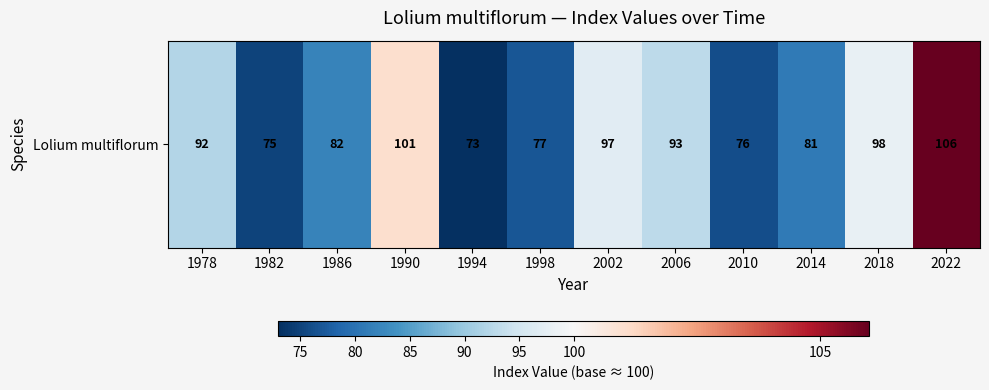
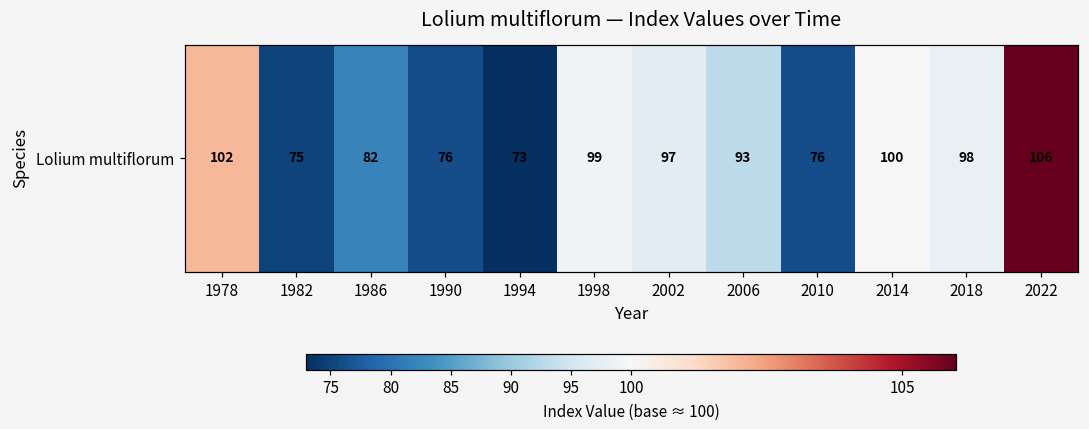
Lolium multiflorum, 1978: 92 -> 102
Lolium multiflorum, 1990: 101 -> 76
Lolium multiflorum, 1998: 77 -> 99
Lolium multiflorum, 2014: 81 -> 100
